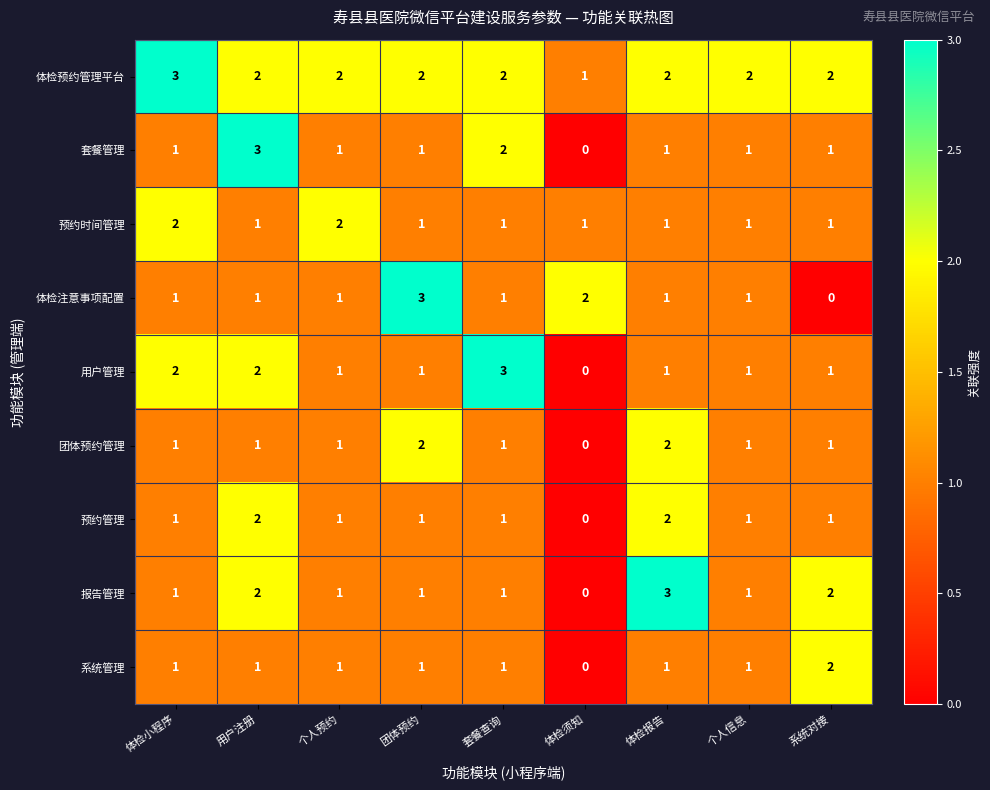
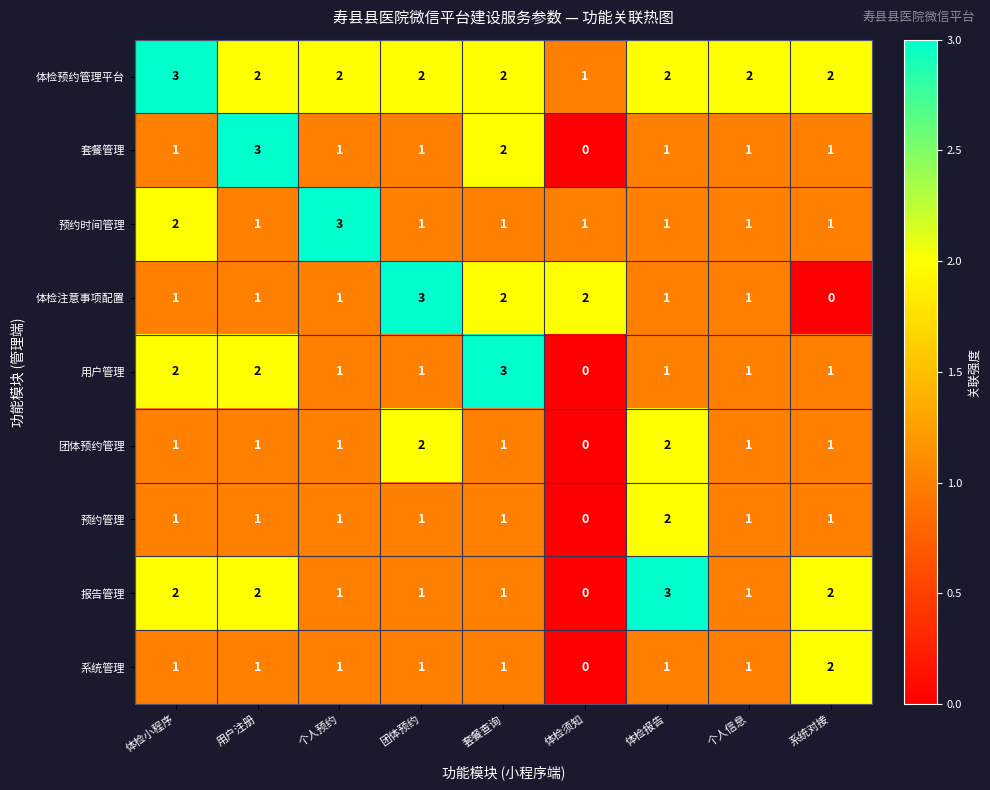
预约时间管理, 个人预约: 2 -> 3
体检注意事项配置, 套餐查询: 1 -> 2
预约管理, 用户注册: 2 -> 1
报告管理, 体检小程序: 1 -> 2
